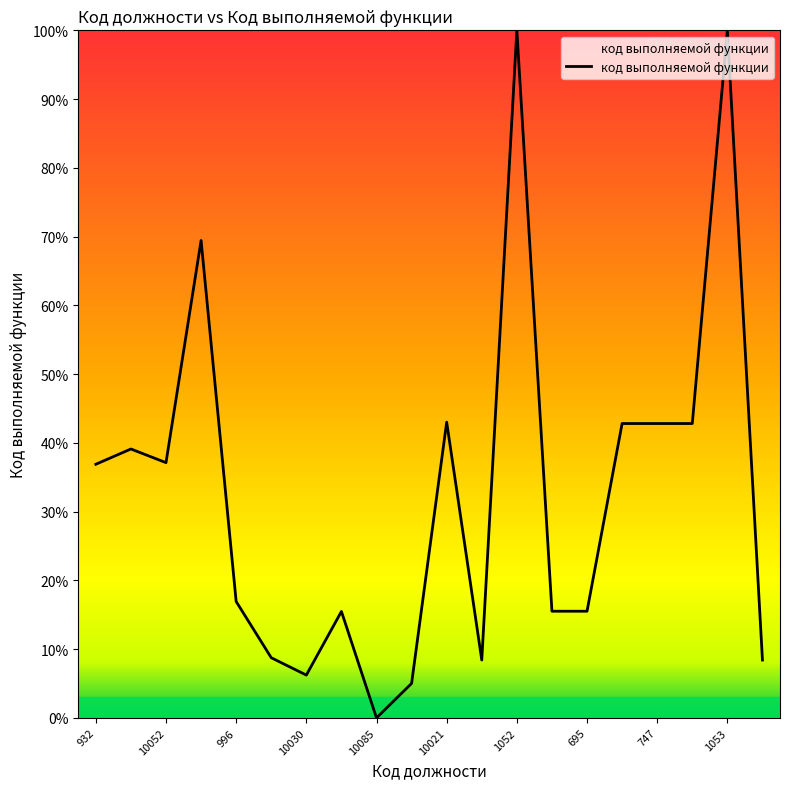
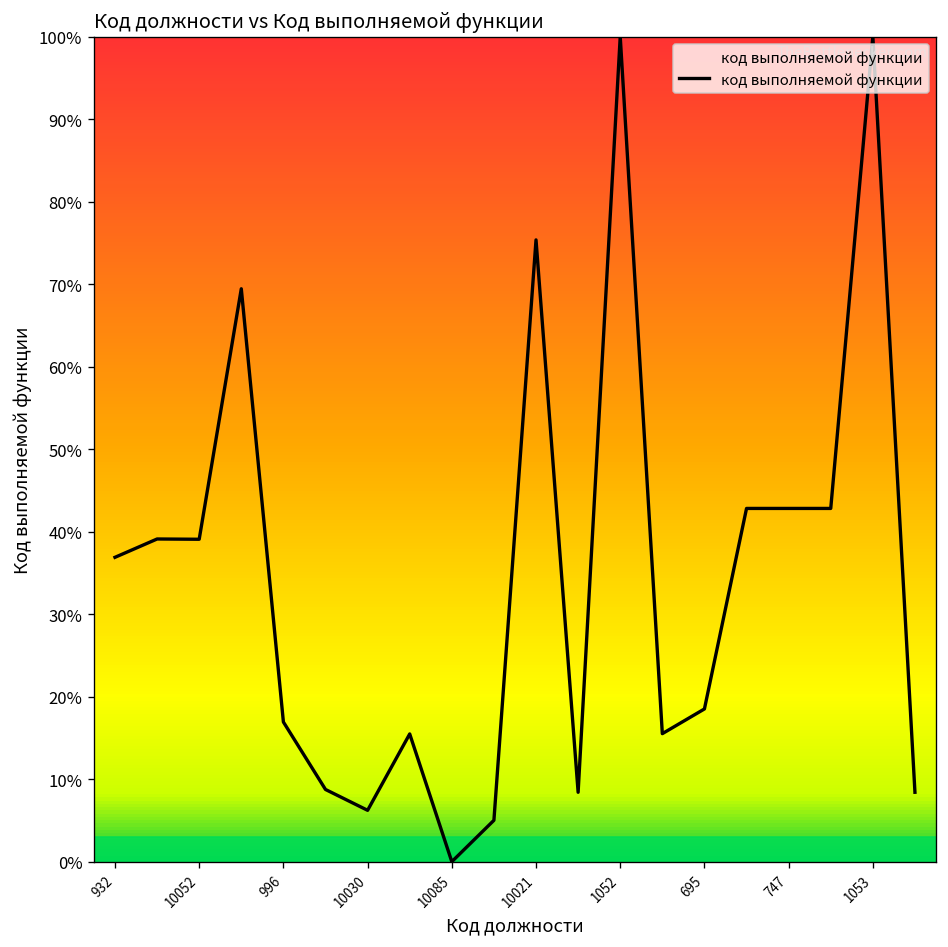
10052: 37% -> 39%
10021: 43% -> 75%
695: 16% -> 19%
